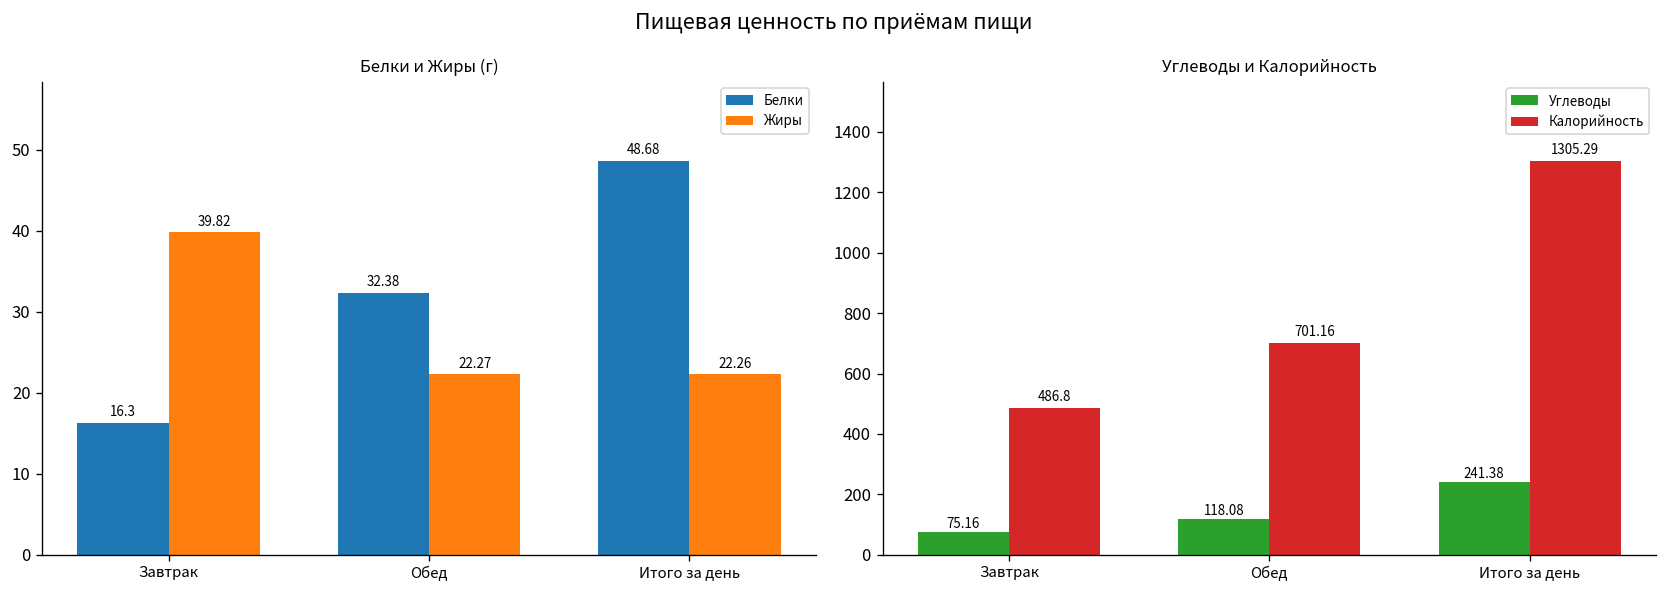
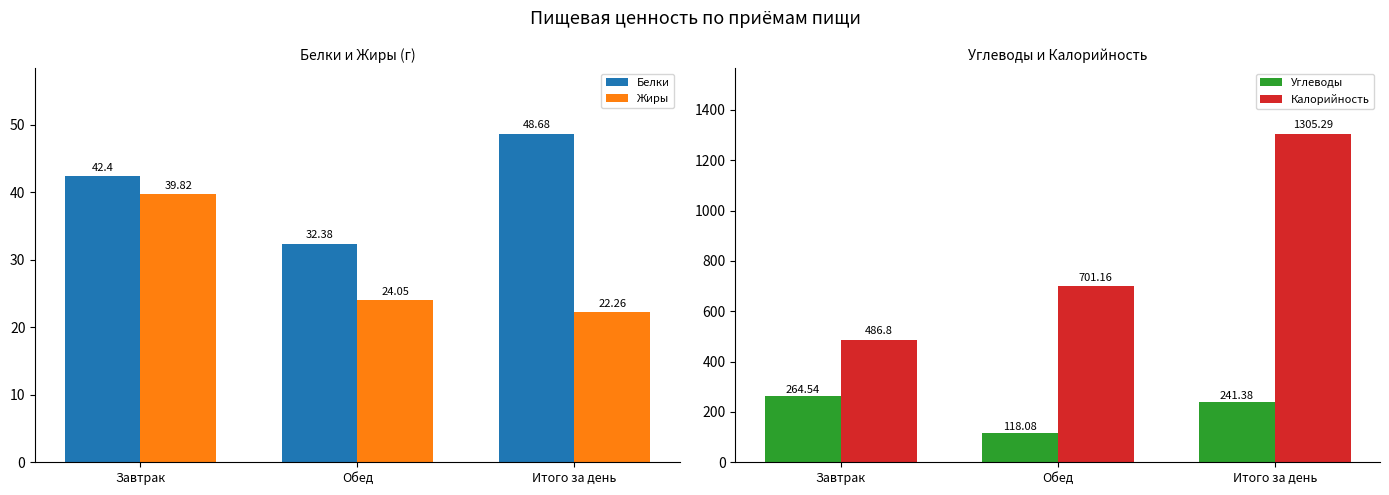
Белки и Жиры (г), Белки, Завтрак: 16.3 -> 42.4
Белки и Жиры (г), Жиры, Обед: 22.27 -> 24.05
Углеводы и Калорийность, Углеводы, Завтрак: 75.16 -> 264.54
